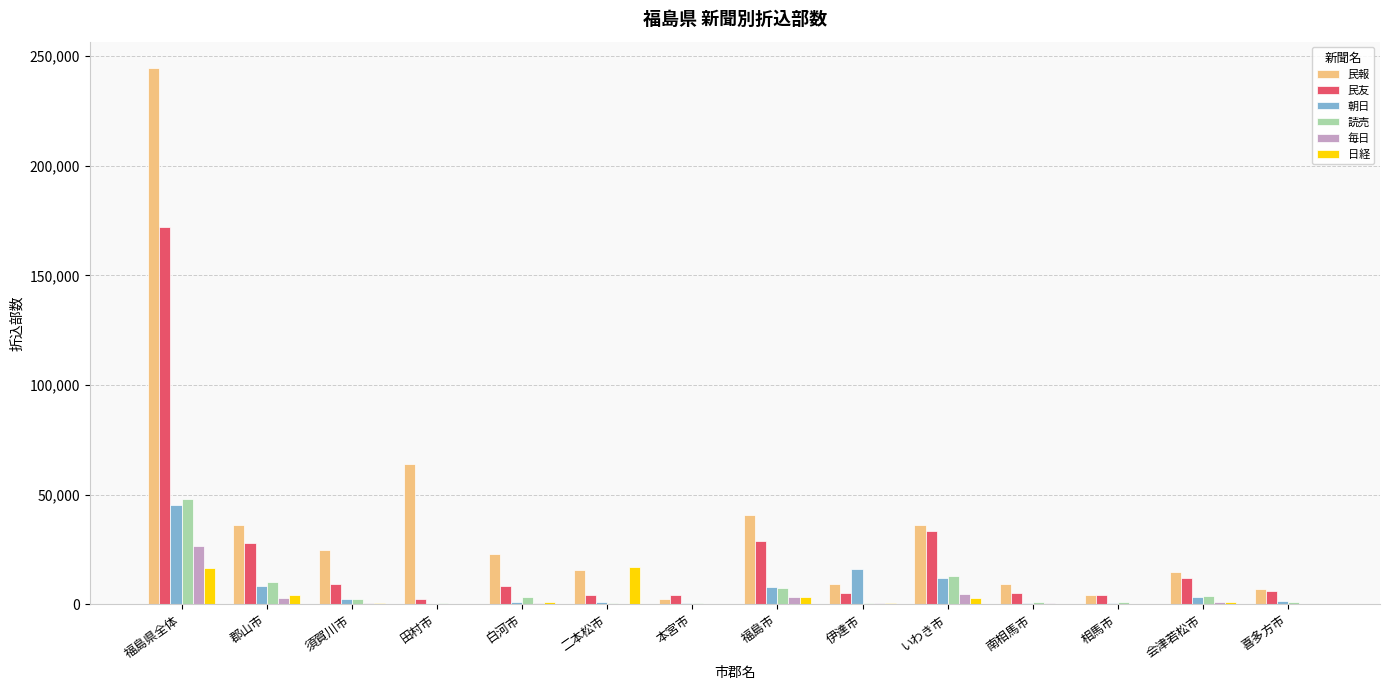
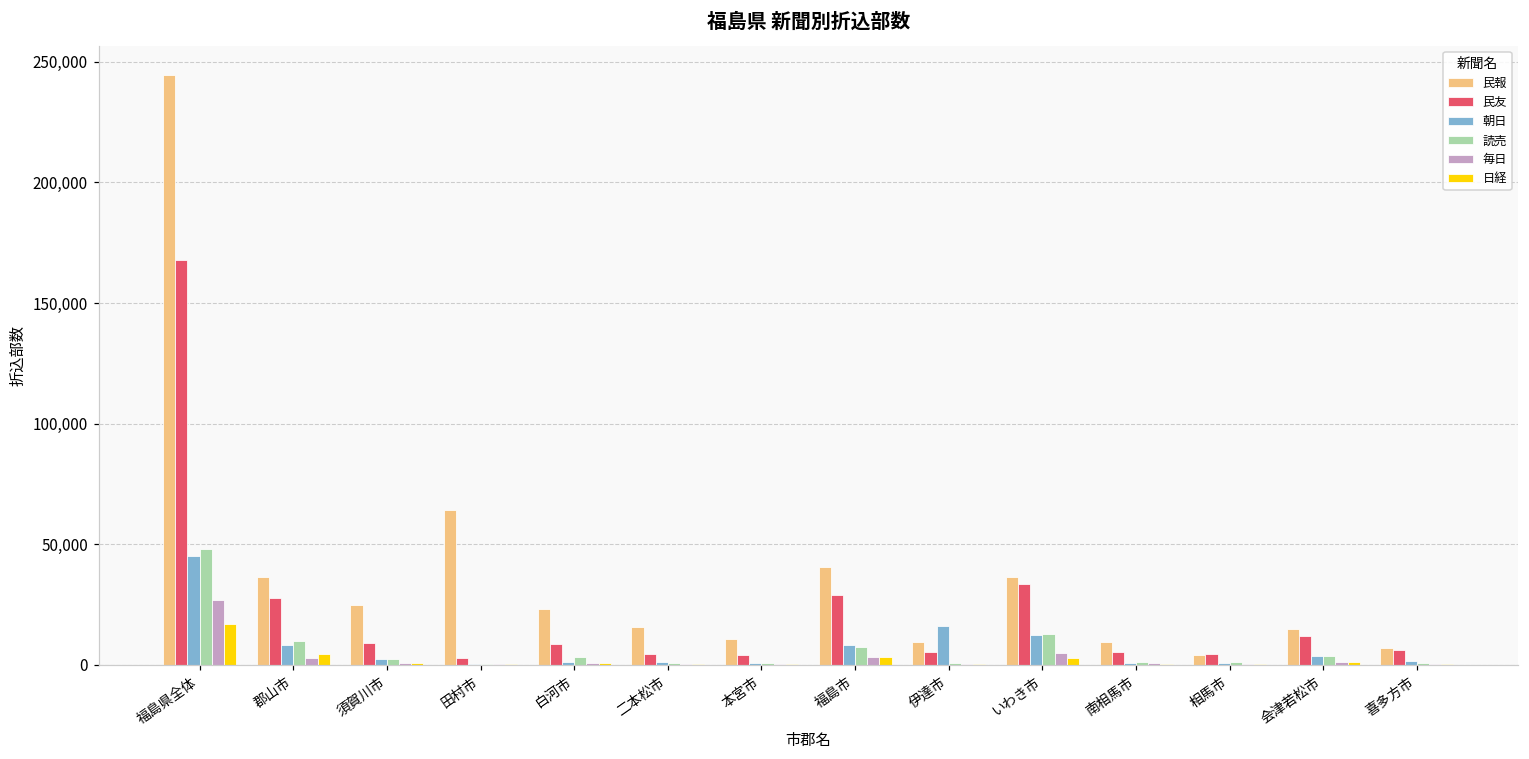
民友, 福島県全体: 172,000 -> 168,000
日経, 二本松市: 17,000 -> 0
民報, 本宮市: 3,000 -> 11,000
